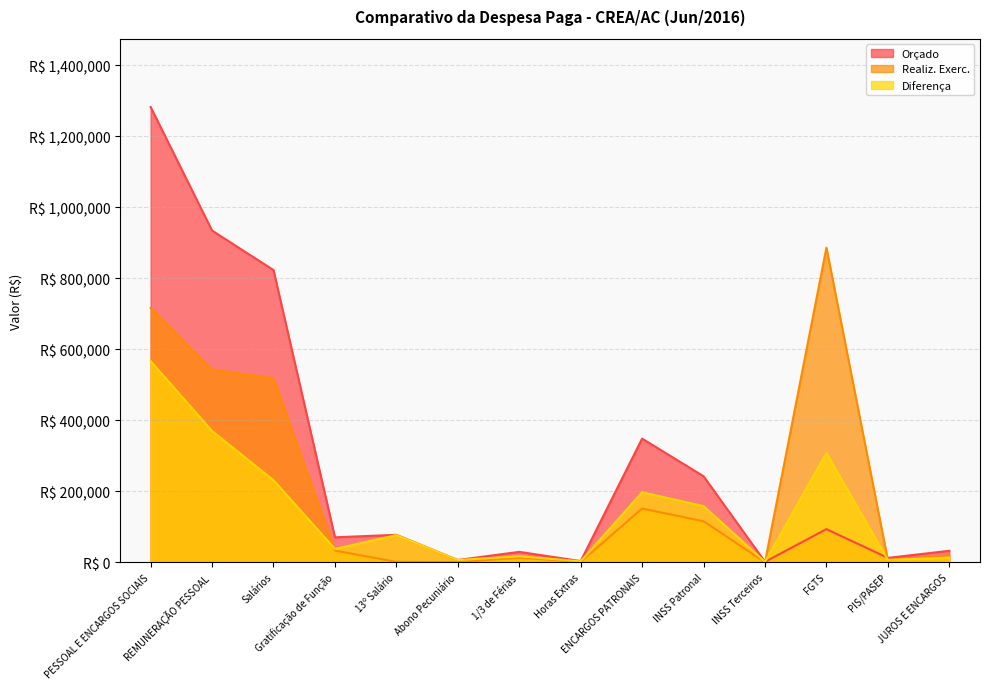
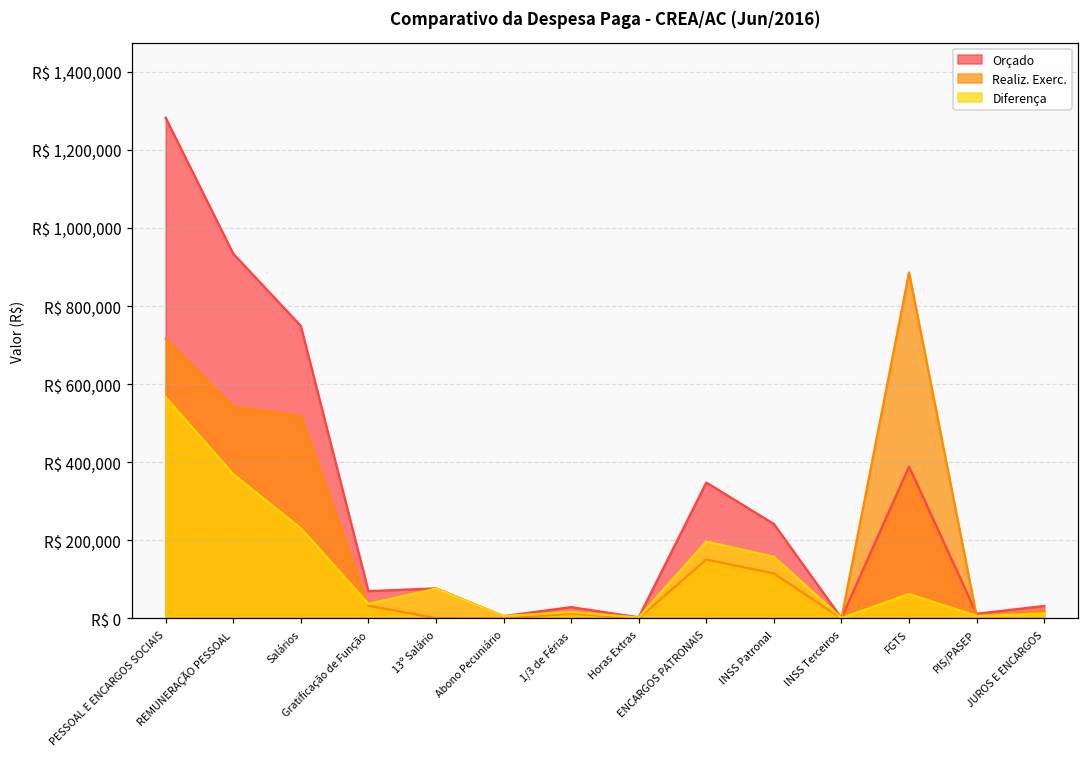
Orçado, Salários: R$ 820,000 -> R$ 750,000
Orçado, FGTS: R$ 90,000 -> R$ 390,000
Diferença, FGTS: R$ 310,000 -> R$ 60,000
